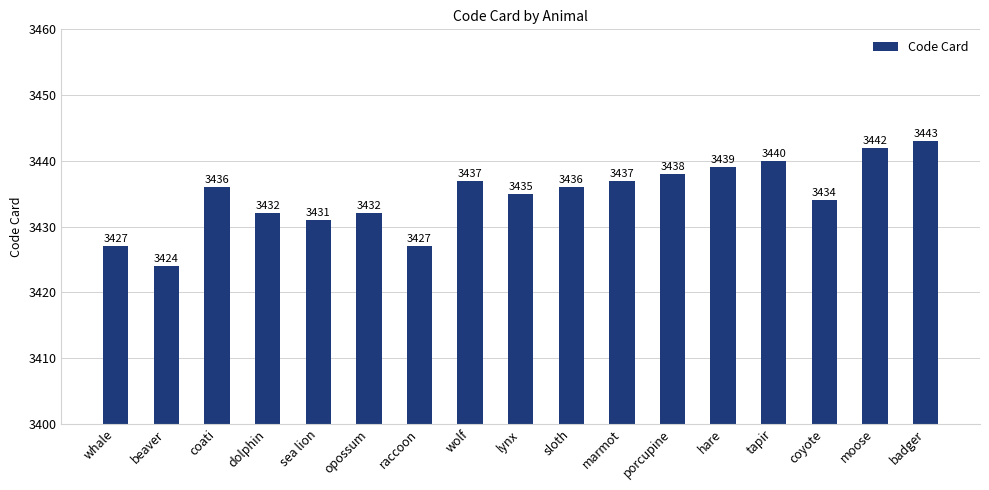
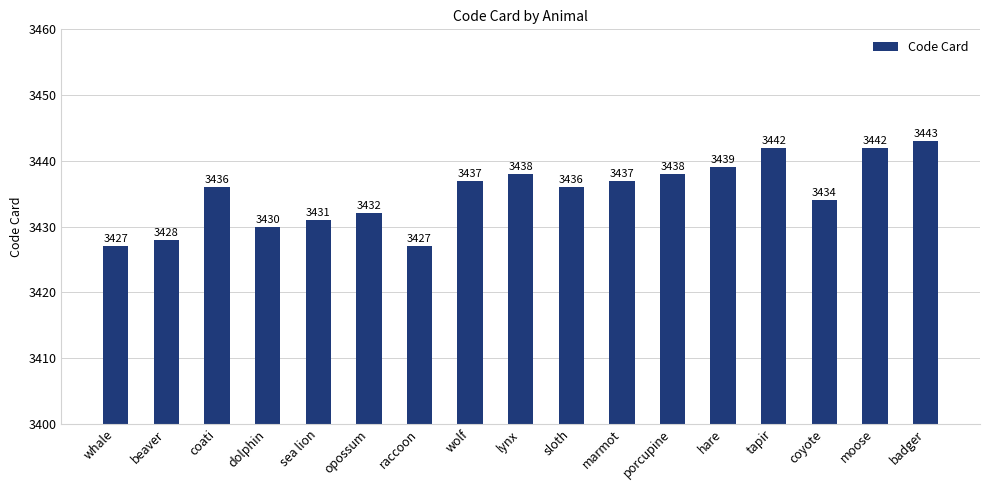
beaver: 3424 -> 3428
dolphin: 3432 -> 3430
lynx: 3435 -> 3438
tapir: 3440 -> 3442
